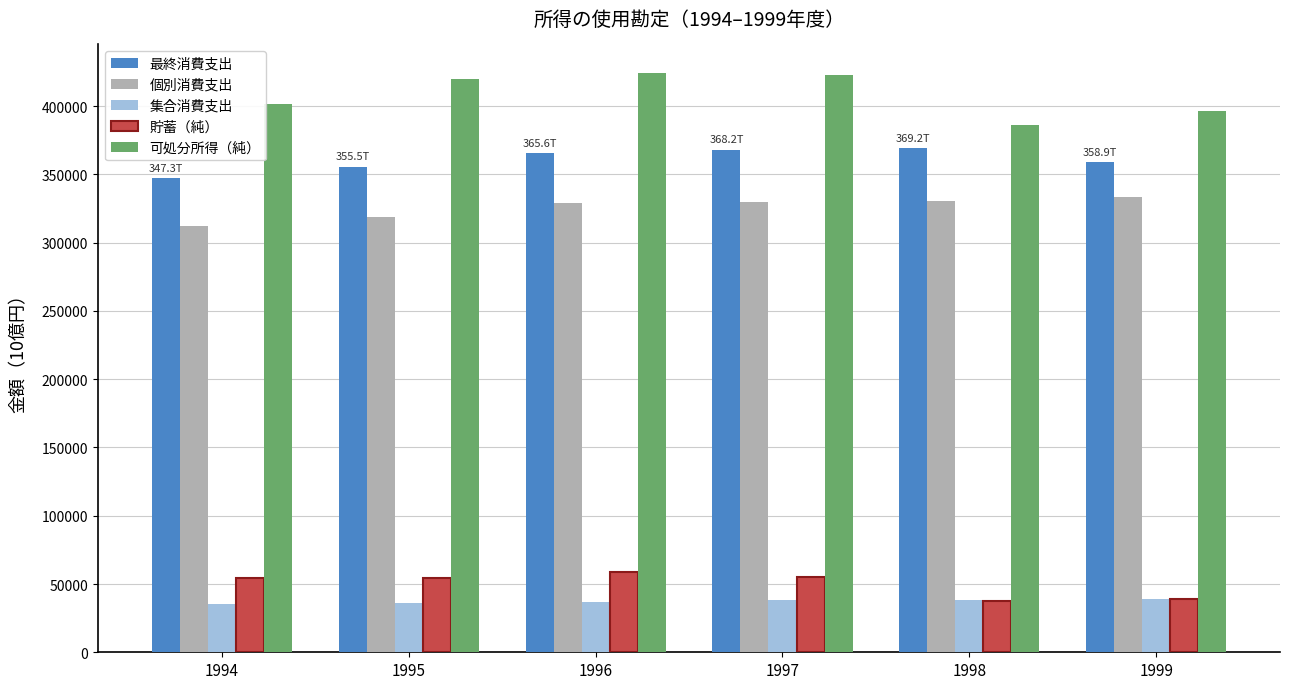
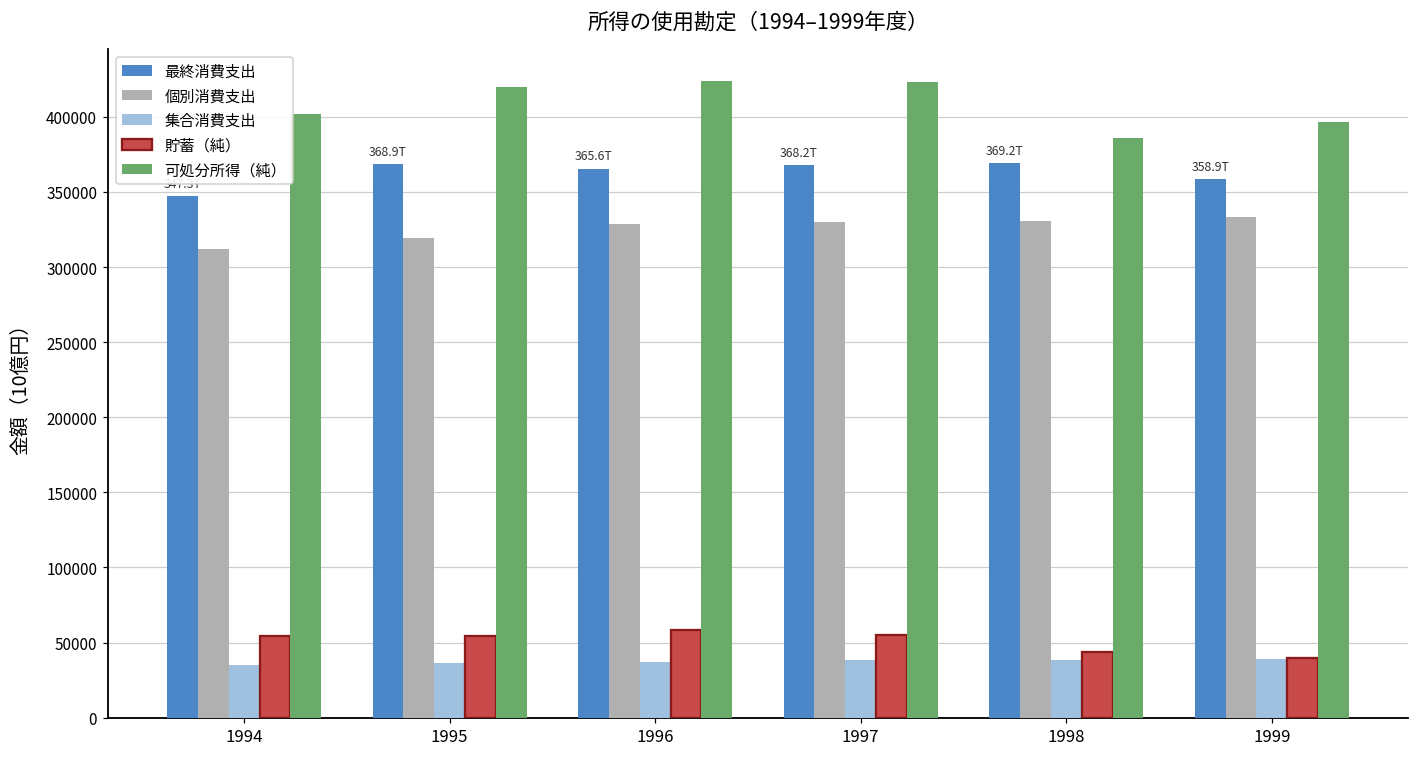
最終消費支出, 1995: 355.5T -> 368.9T
貯蓄（純）, 1998: 38000 -> 44000
